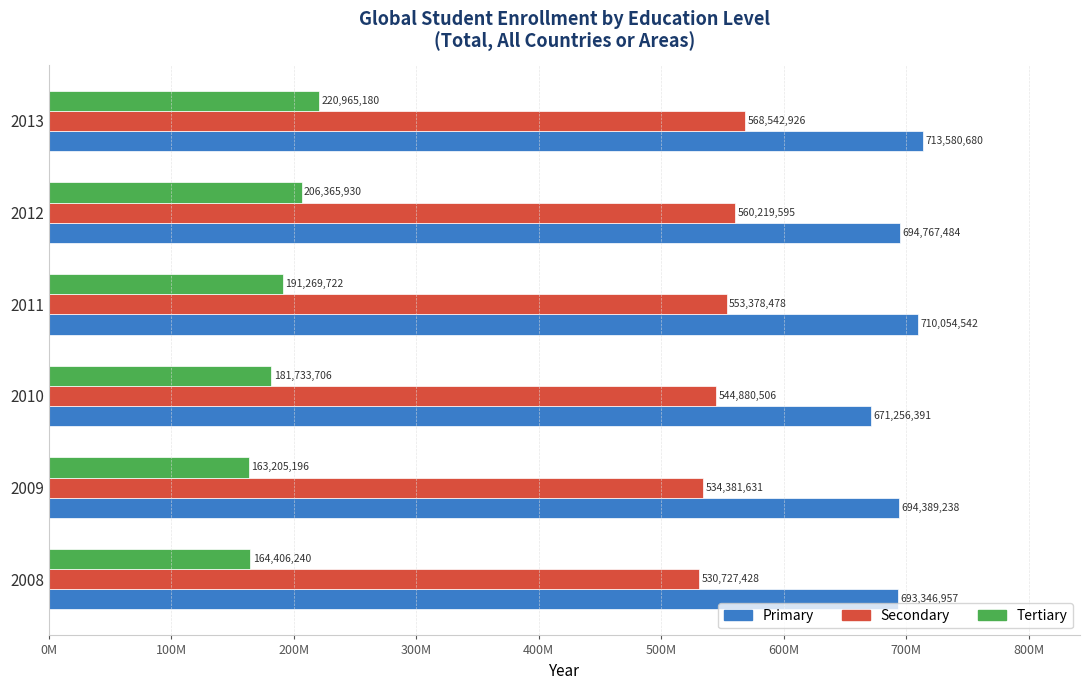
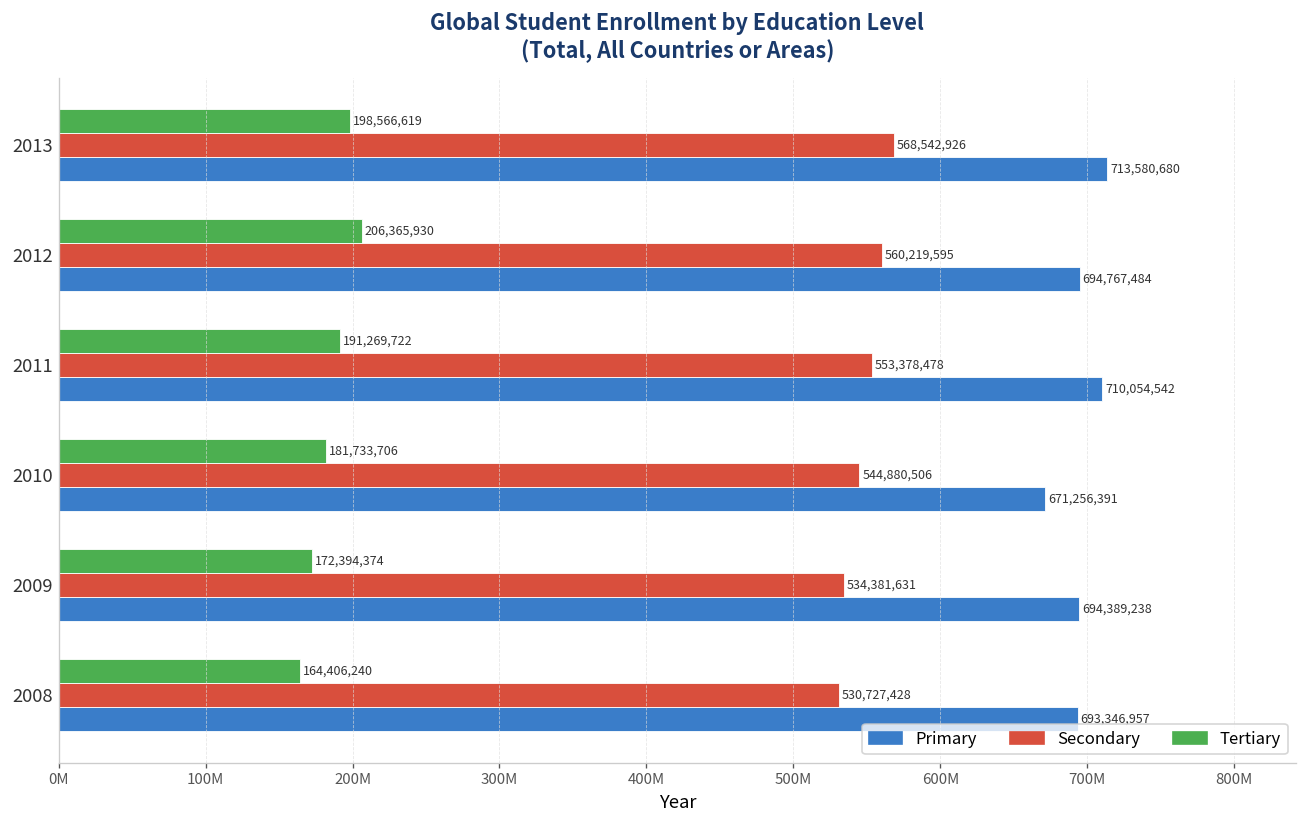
Tertiary, 2013: 220,965,180 -> 198,566,619
Tertiary, 2009: 163,205,196 -> 172,394,374
